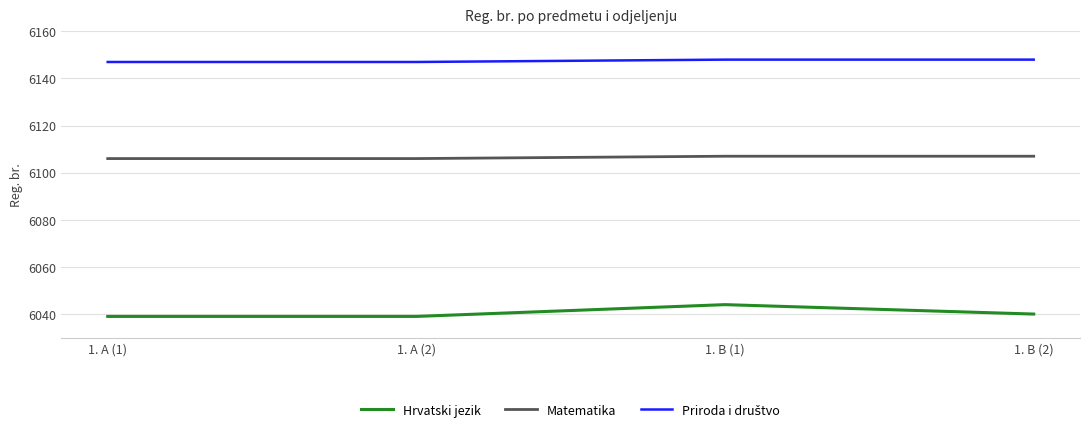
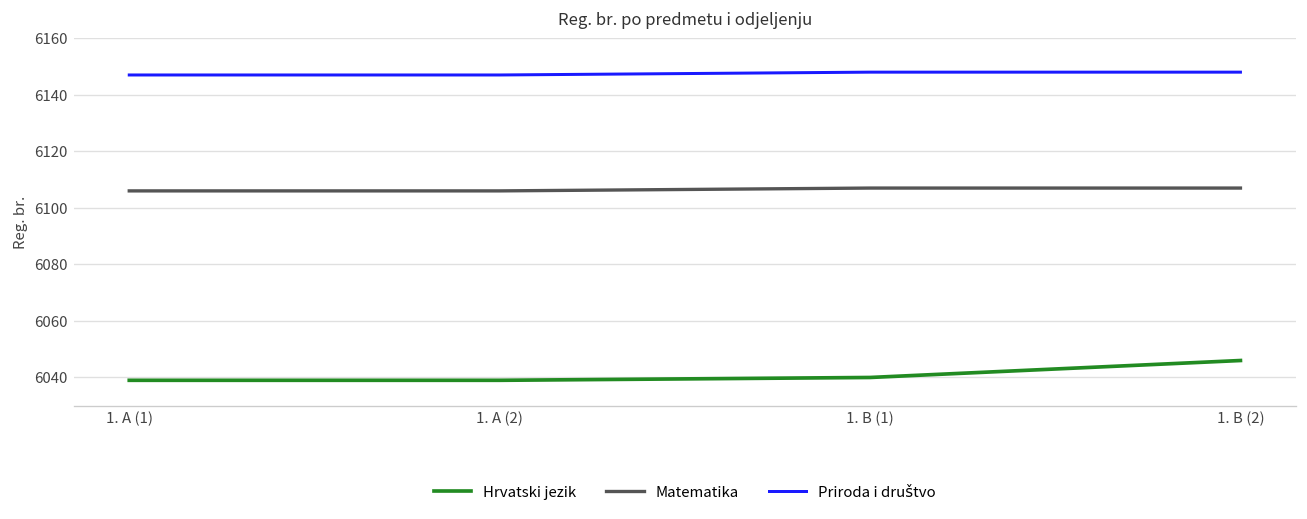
Hrvatski jezik, 1. B (1): 6044 -> 6040
Hrvatski jezik, 1. B (2): 6040 -> 6046
